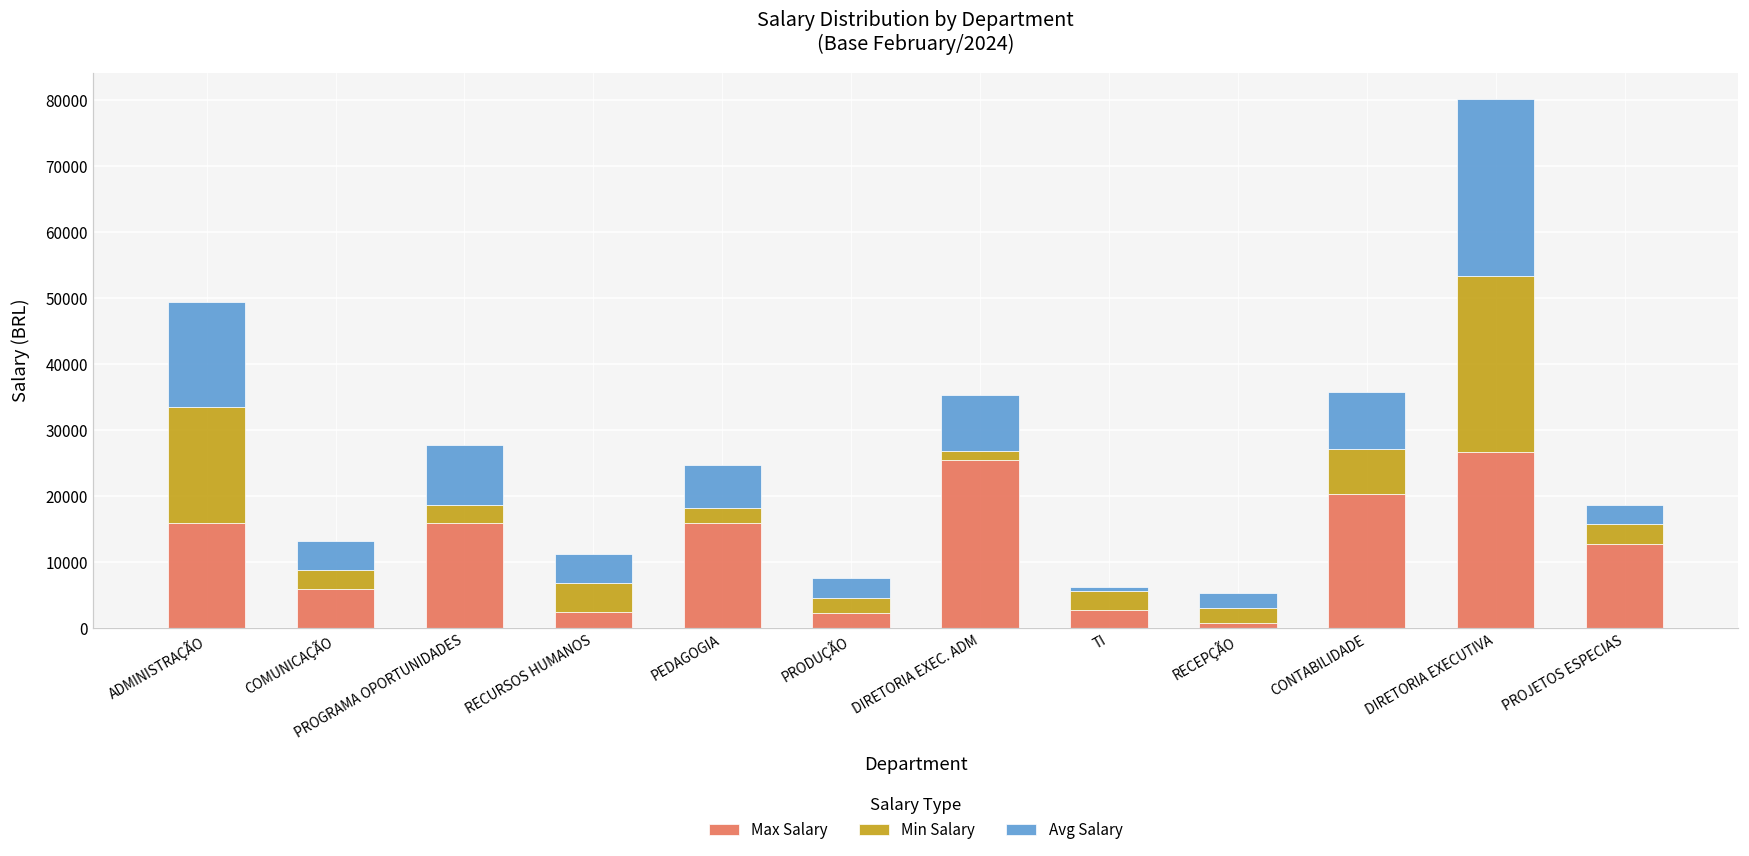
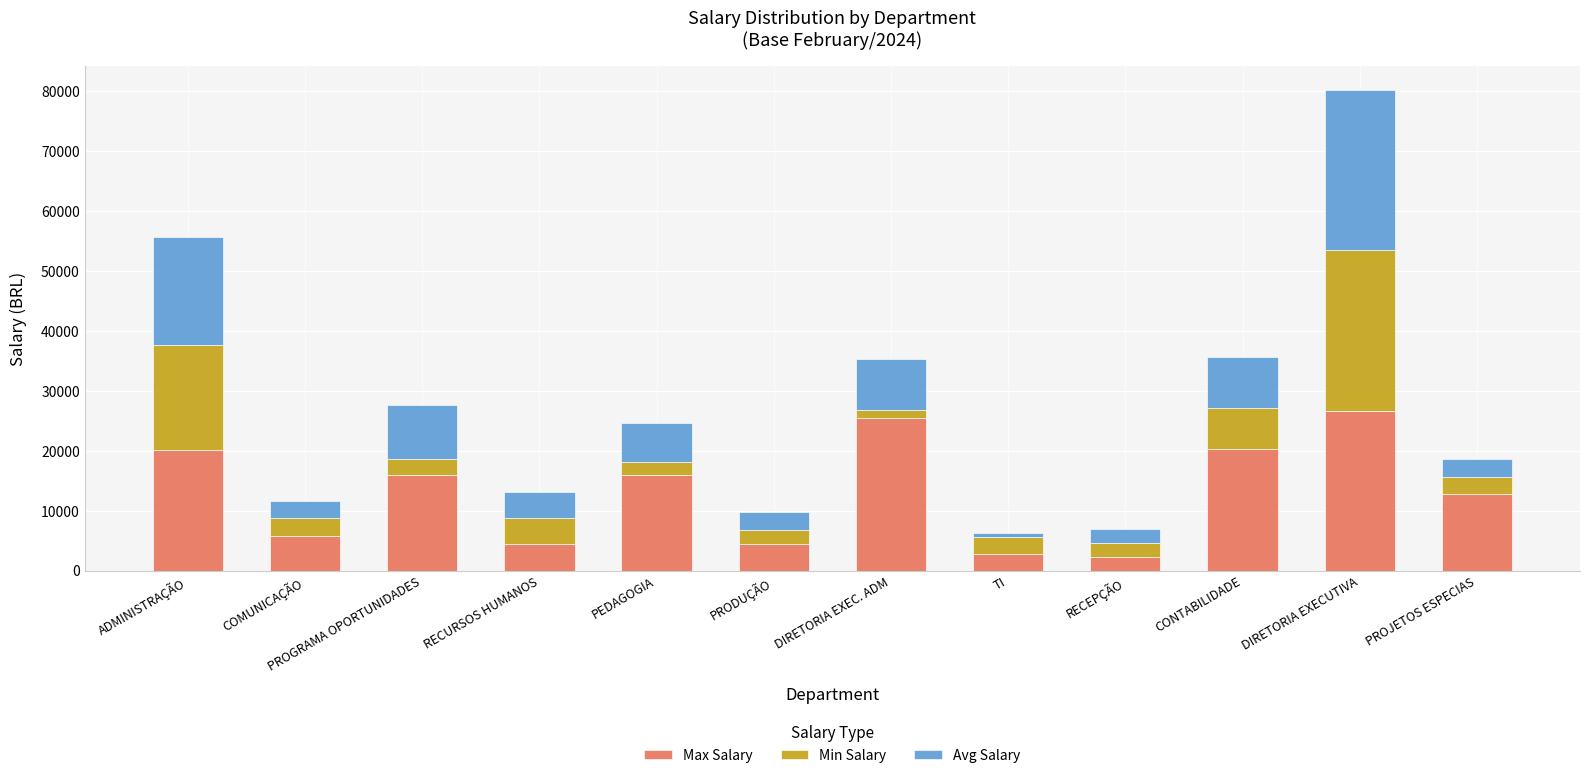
Max Salary, ADMINISTRAÇÃO: 16000 -> 20000
Avg Salary, ADMINISTRAÇÃO: 16000 -> 18000
Avg Salary, COMUNICAÇÃO: 4000 -> 3000
Max Salary, RECURSOS HUMANOS: 2000 -> 4000
Max Salary, PRODUÇÃO: 2000 -> 4000
Max Salary, RECEPÇÃO: 1000 -> 2000
